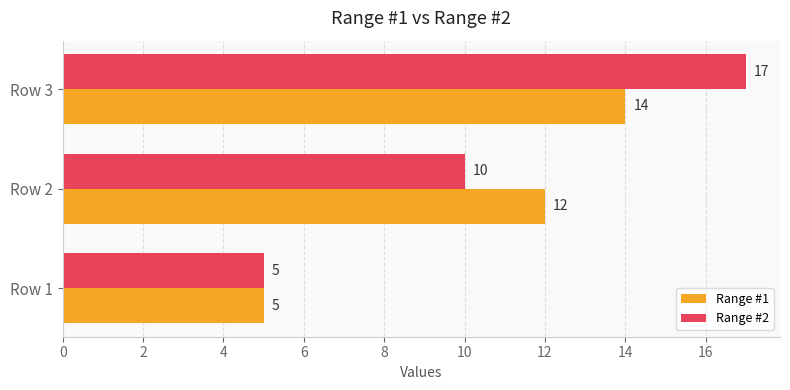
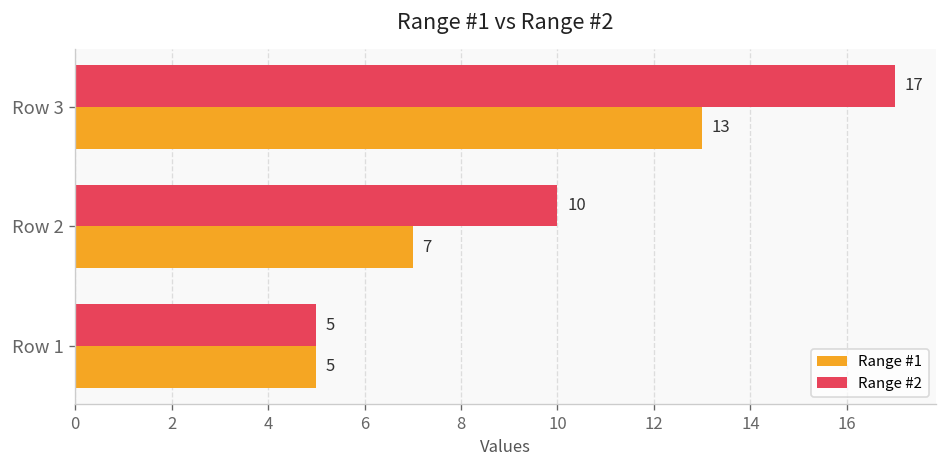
Range #1, Row 3: 14 -> 13
Range #1, Row 2: 12 -> 7
